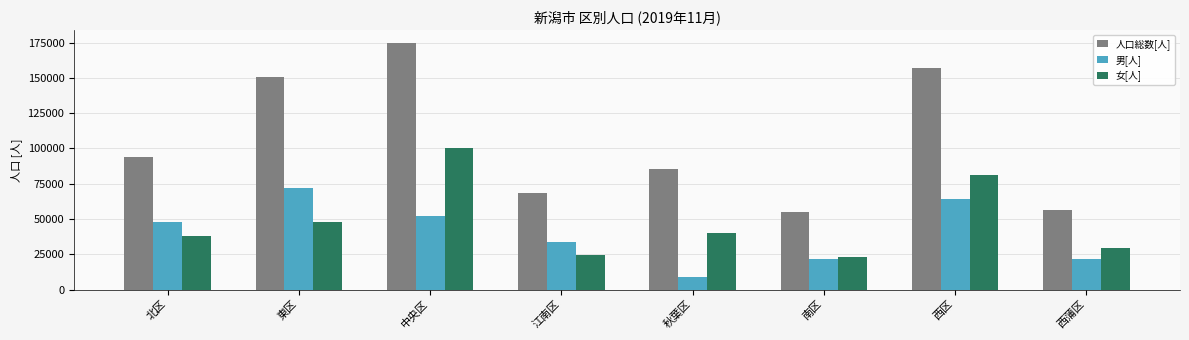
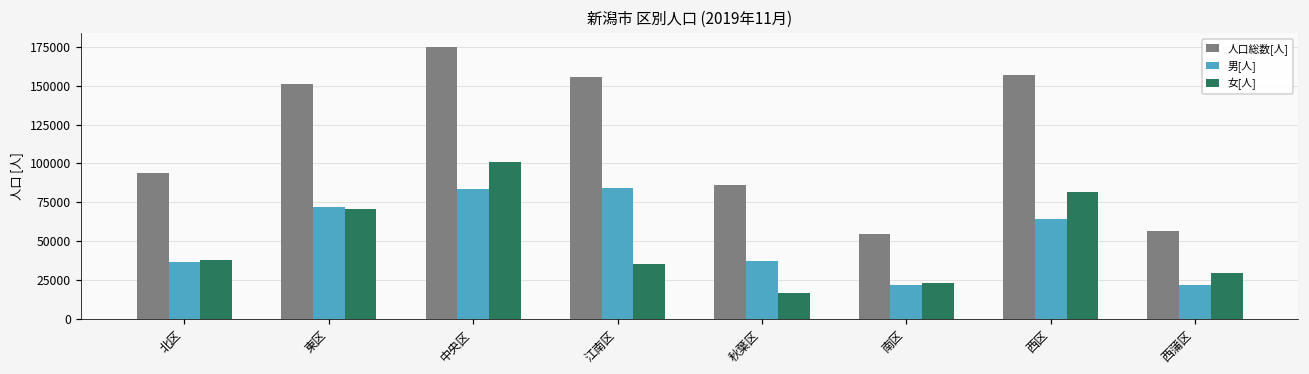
男[人], 北区: 48000 -> 36000
女[人], 東区: 48000 -> 71000
男[人], 中央区: 52000 -> 83000
人口総数[人], 江南区: 69000 -> 155000
男[人], 江南区: 33000 -> 84000
女[人], 江南区: 25000 -> 35000
男[人], 秋葉区: 9000 -> 37000
女[人], 秋葉区: 40000 -> 16000
